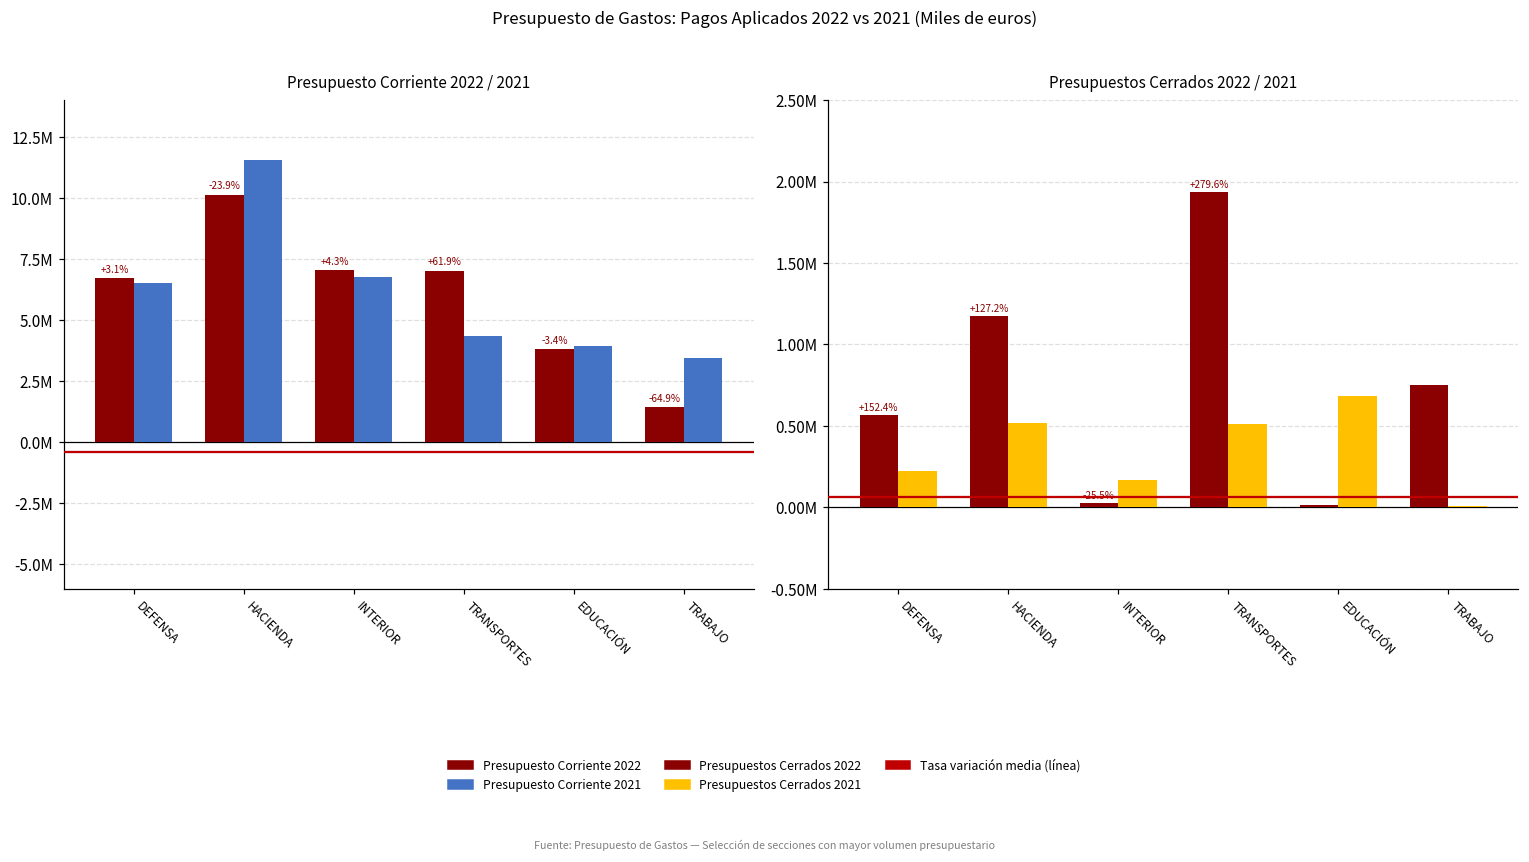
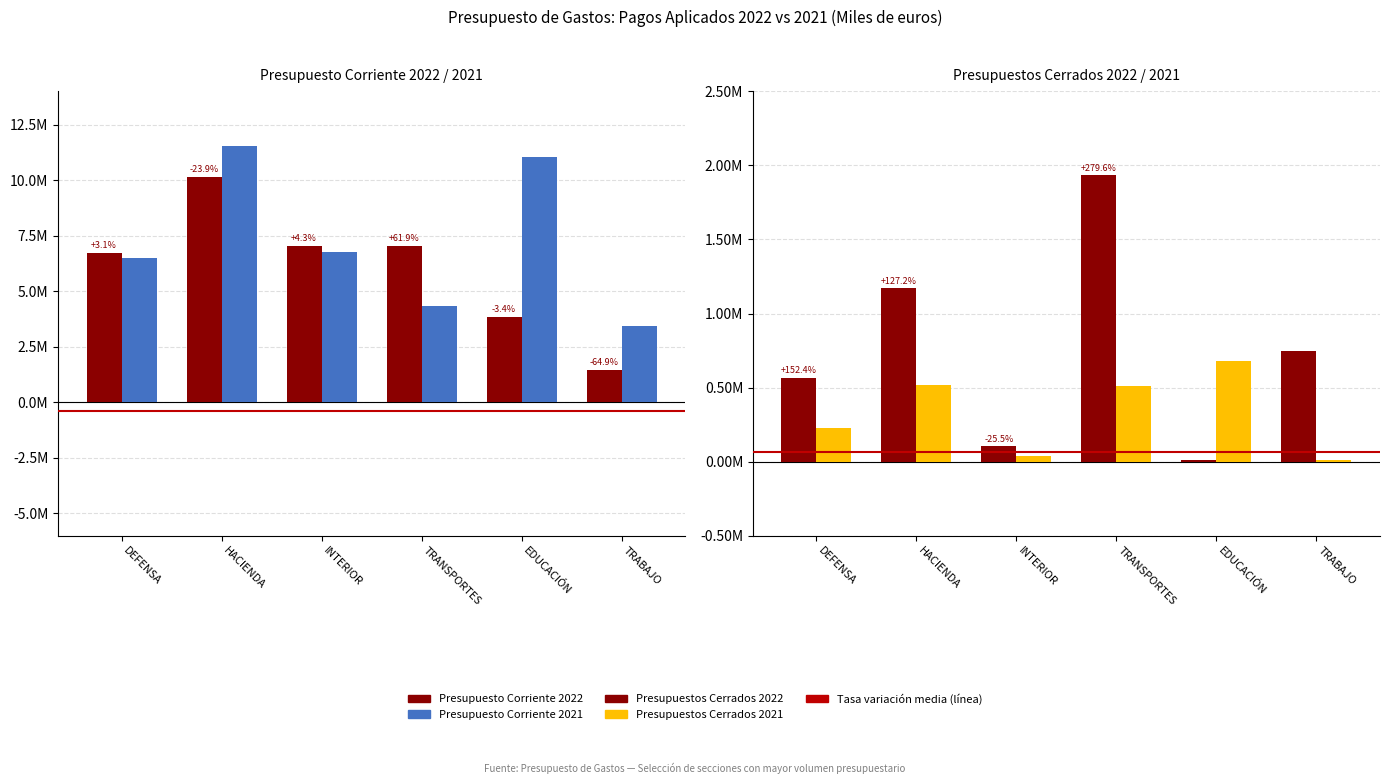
Presupuesto Corriente 2022 / 2021, Presupuesto Corriente 2021, EDUCACIÓN: 4000000 -> 11100000
Presupuestos Cerrados 2022 / 2021, Presupuestos Cerrados 2022, INTERIOR: 30000 -> 110000
Presupuestos Cerrados 2022 / 2021, Presupuestos Cerrados 2021, INTERIOR: 170000 -> 40000
